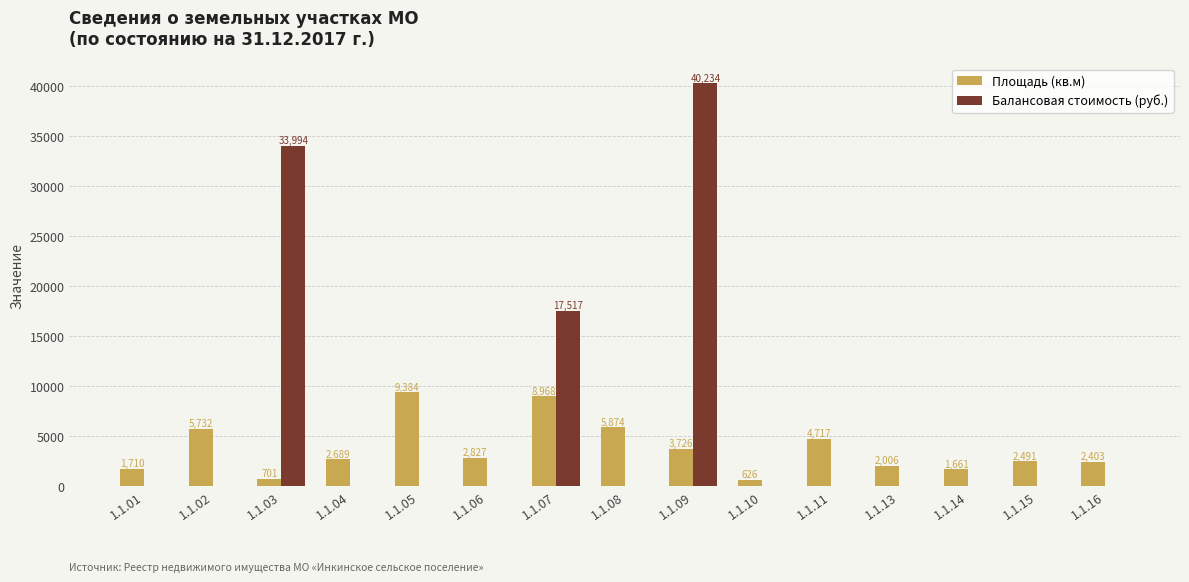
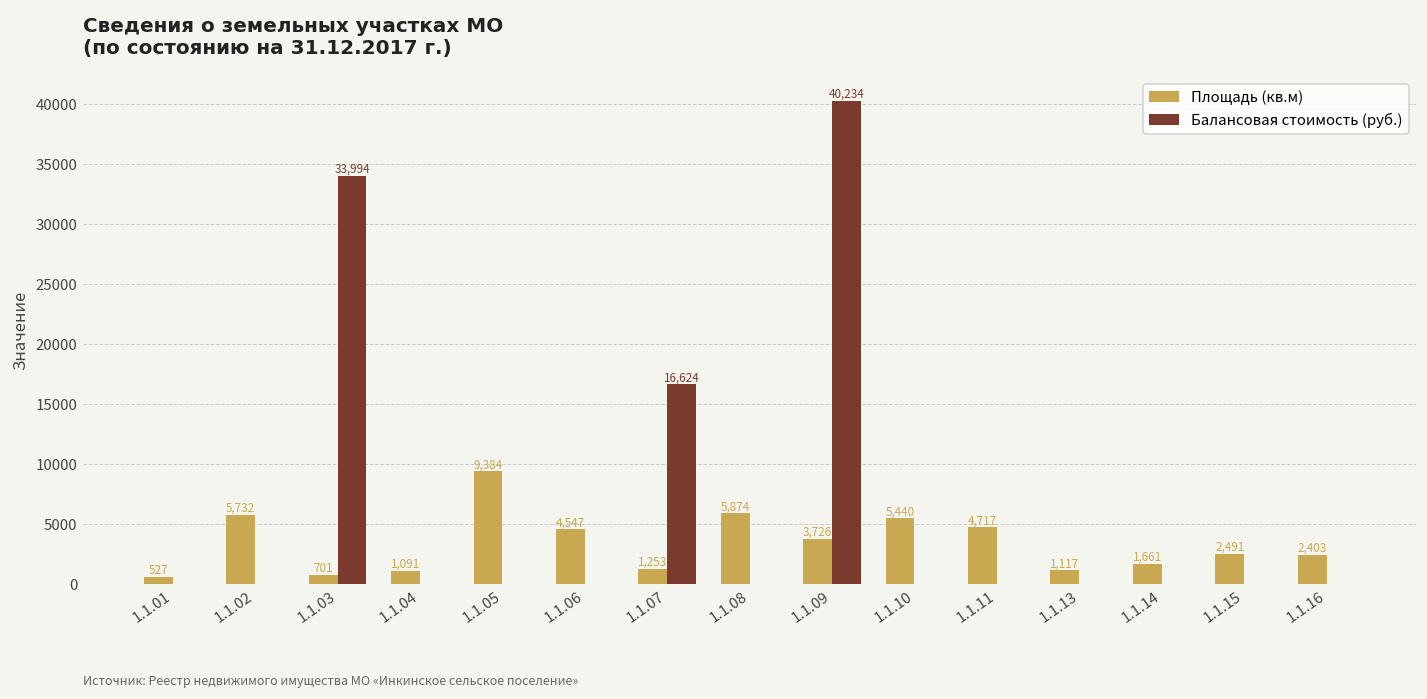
Площадь (кв.м), 1.1.01: 1,710 -> 527
Площадь (кв.м), 1.1.04: 2,689 -> 1,091
Площадь (кв.м), 1.1.06: 2,827 -> 4,547
Площадь (кв.м), 1.1.07: 8,968 -> 1,253
Балансовая стоимость (руб.), 1.1.07: 17,517 -> 16,624
Площадь (кв.м), 1.1.10: 626 -> 5,440
Площадь (кв.м), 1.1.13: 2,006 -> 1,117
